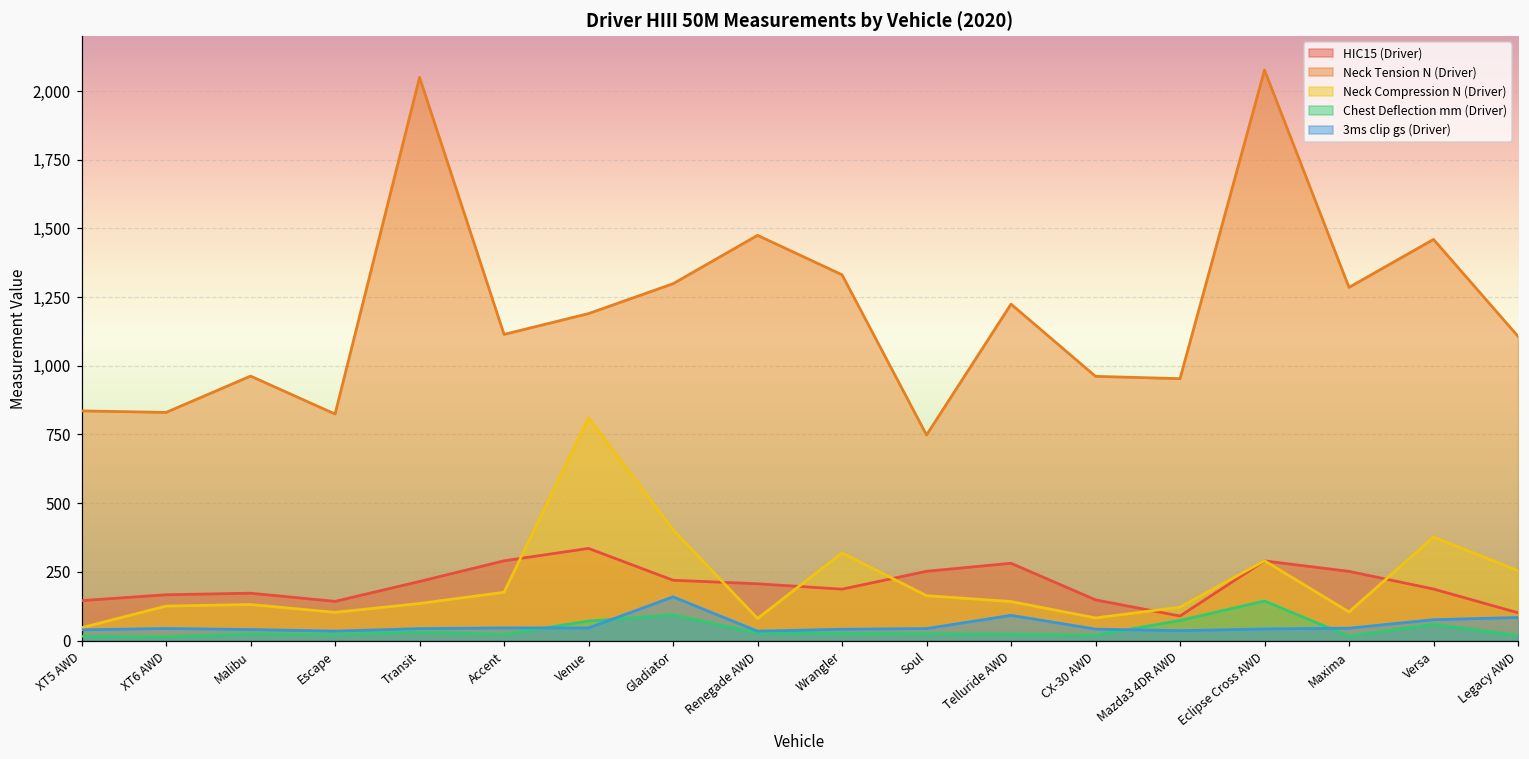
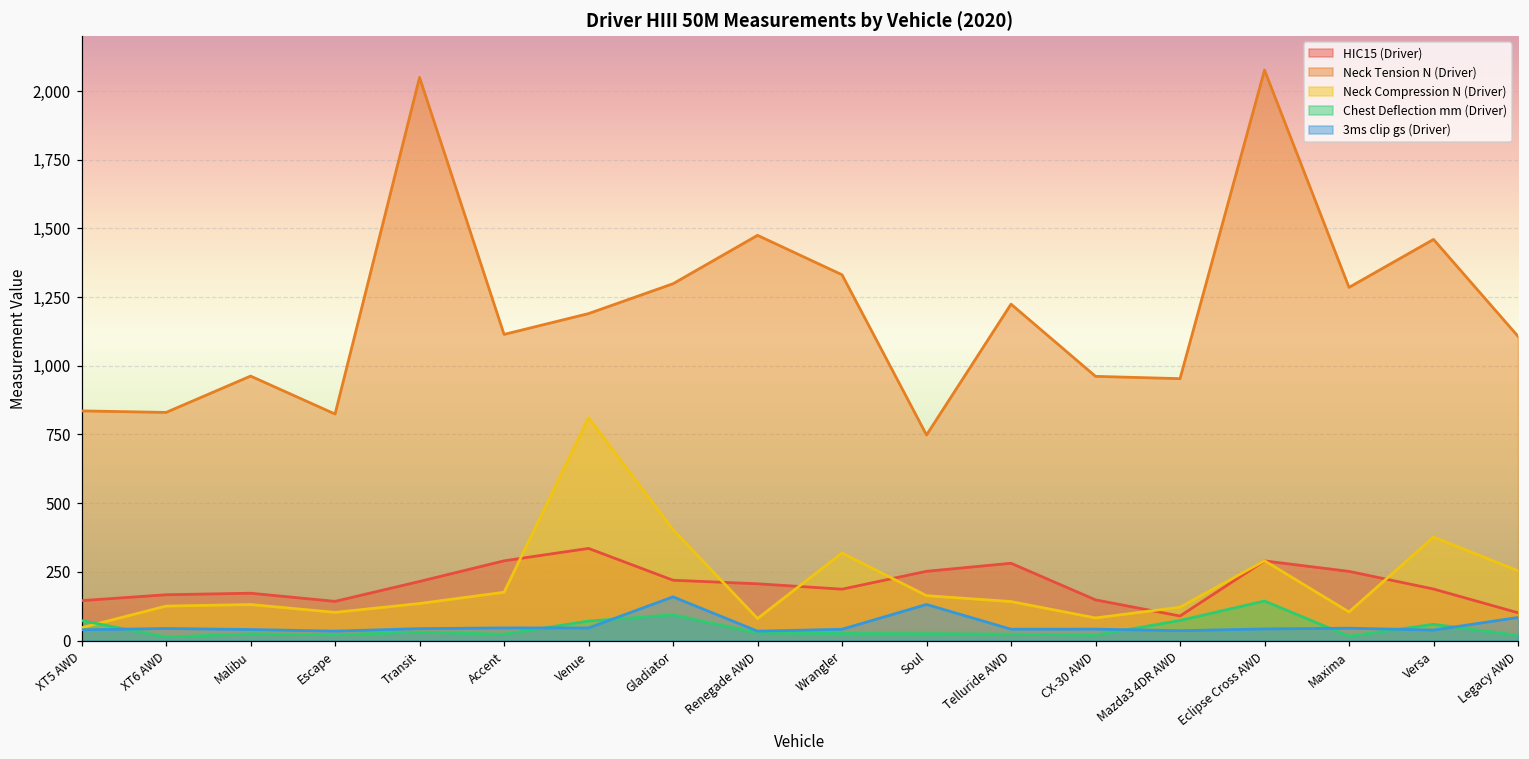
Chest Deflection mm (Driver), XT5 AWD: 20 -> 70
3ms clip gs (Driver), Soul: 40 -> 130
3ms clip gs (Driver), Telluride AWD: 90 -> 40
3ms clip gs (Driver), Versa: 80 -> 40
